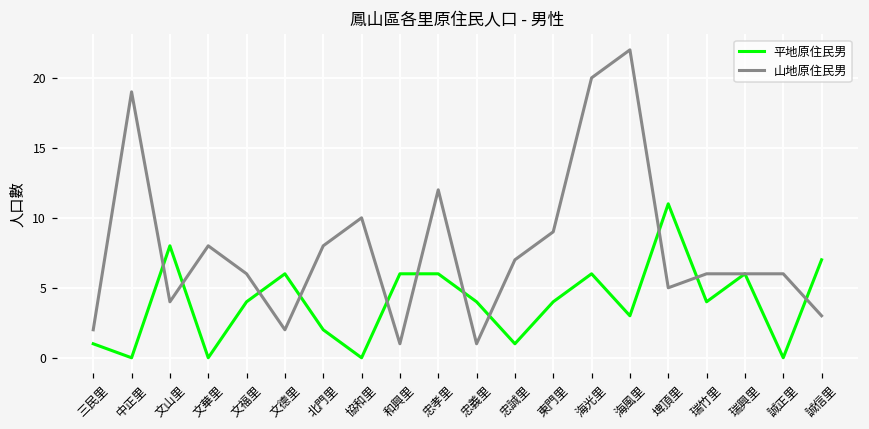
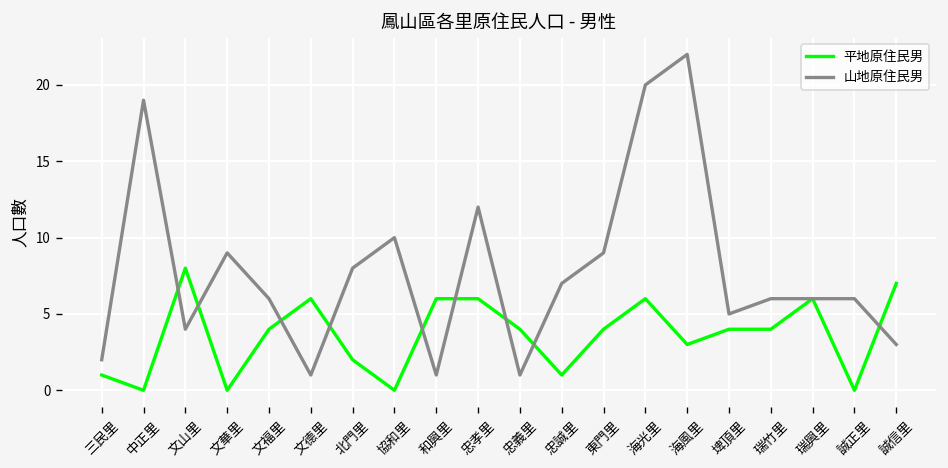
山地原住民男, 文華里: 8 -> 9
山地原住民男, 文德里: 2 -> 1
平地原住民男, 埤頂里: 11 -> 4
